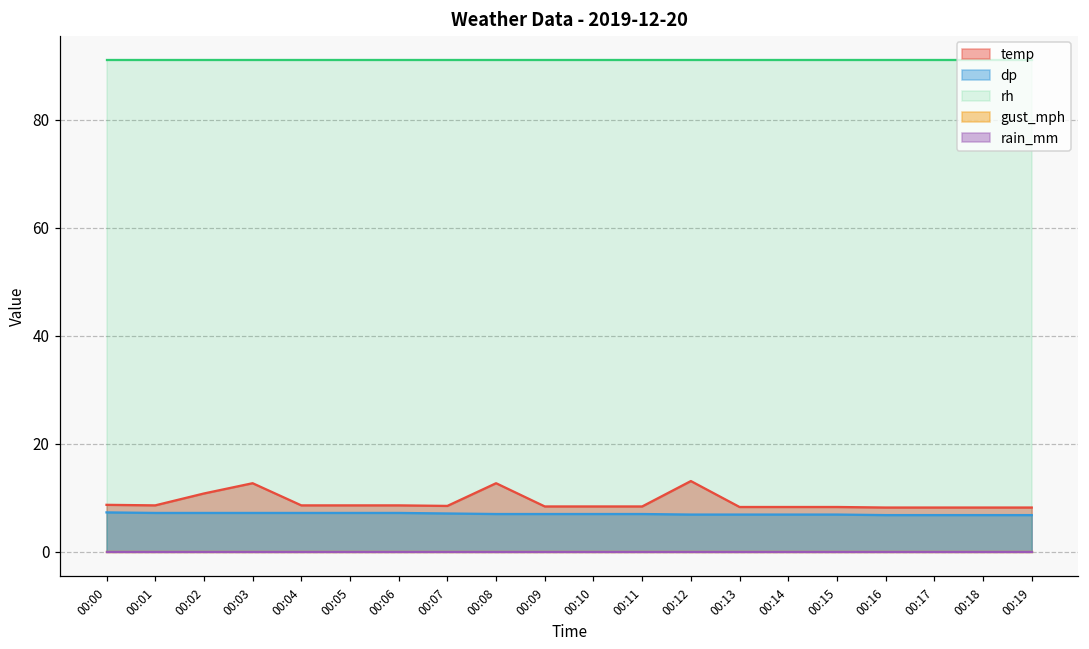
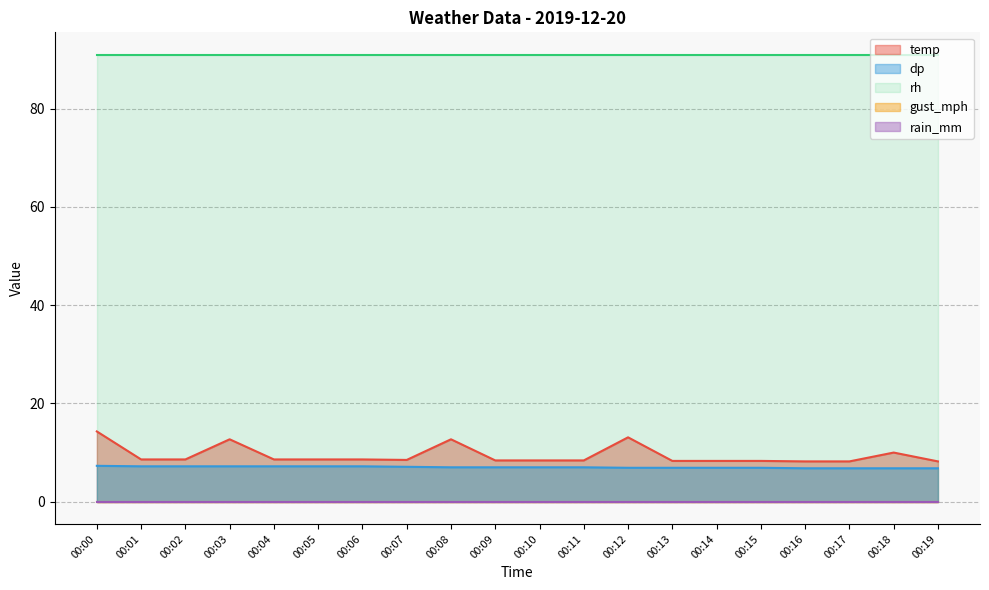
temp, 00:00: 9 -> 14
temp, 00:02: 11 -> 9
temp, 00:18: 8 -> 10
